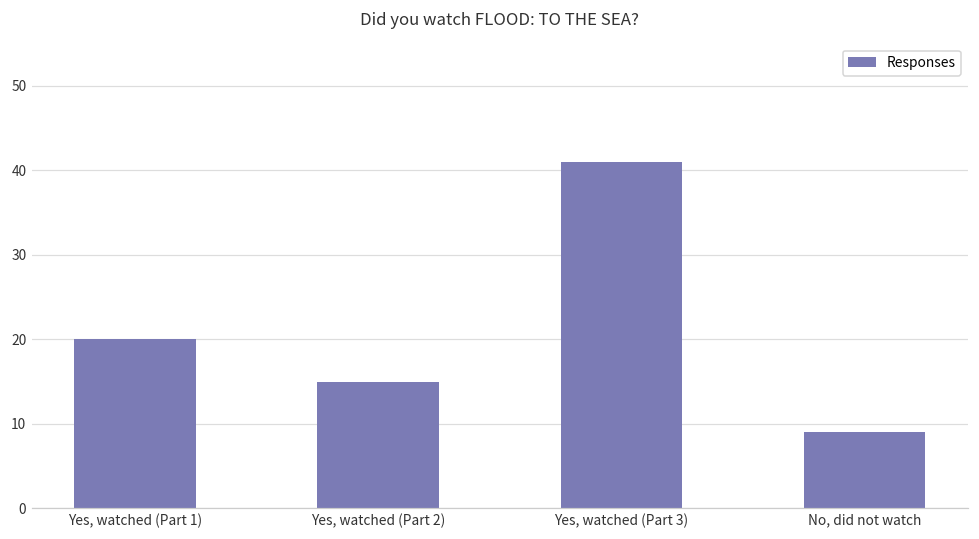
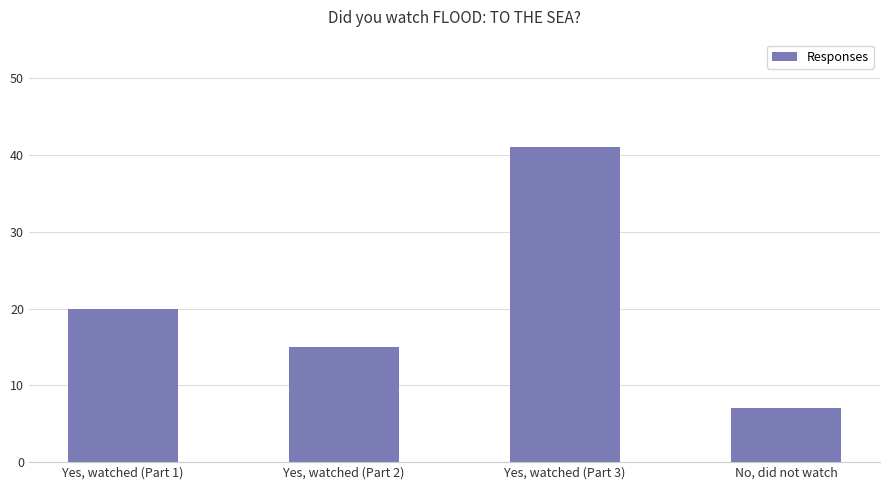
No, did not watch: 9 -> 7
